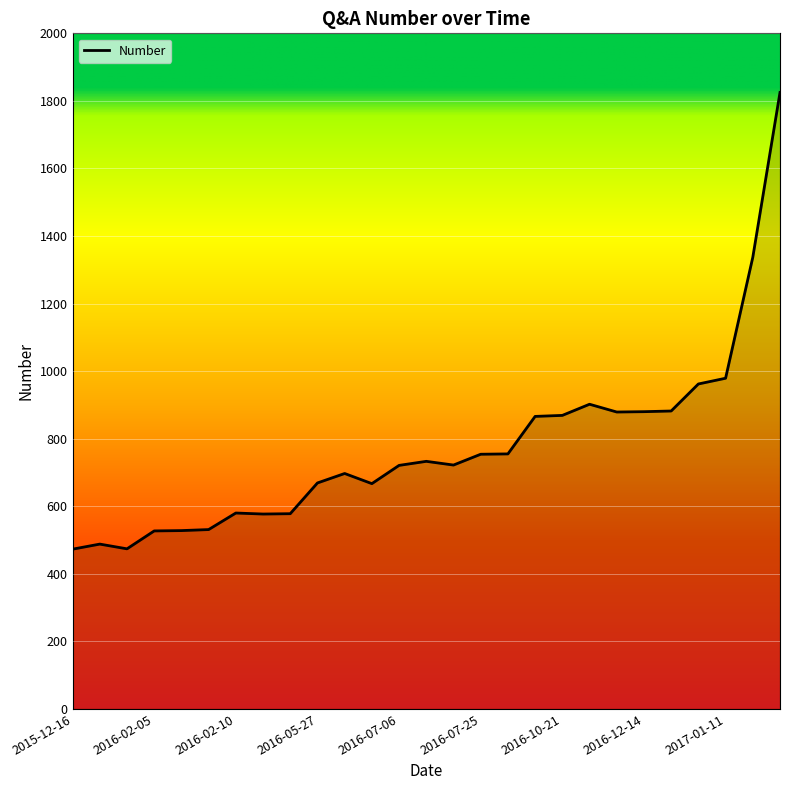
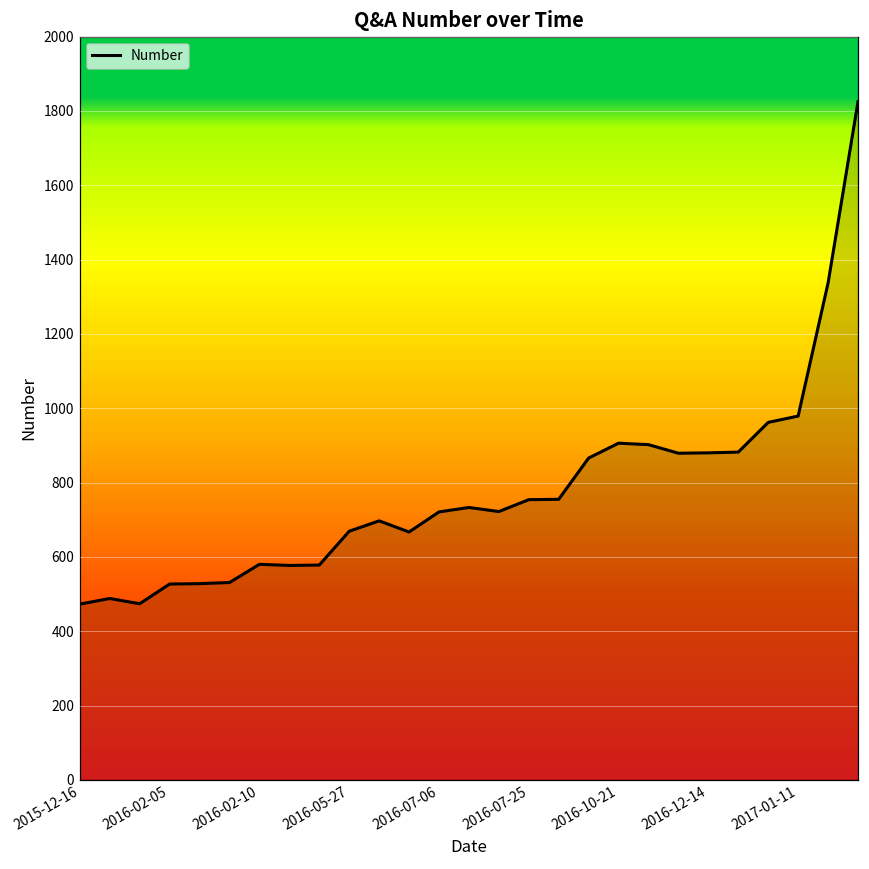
2016-10-21: 870 -> 910
